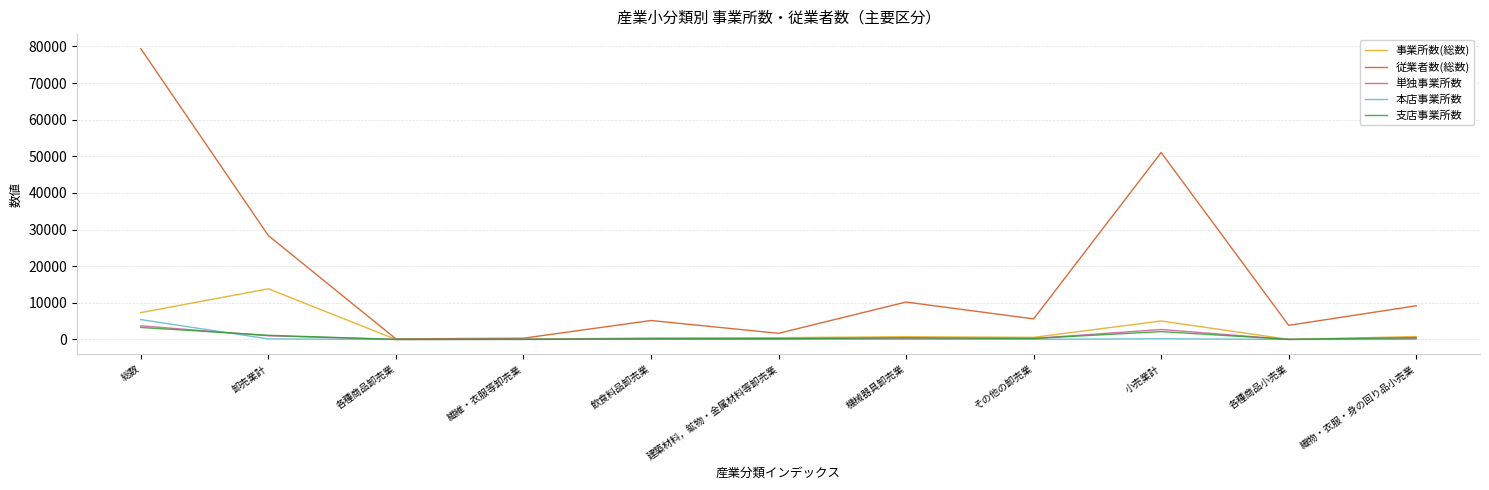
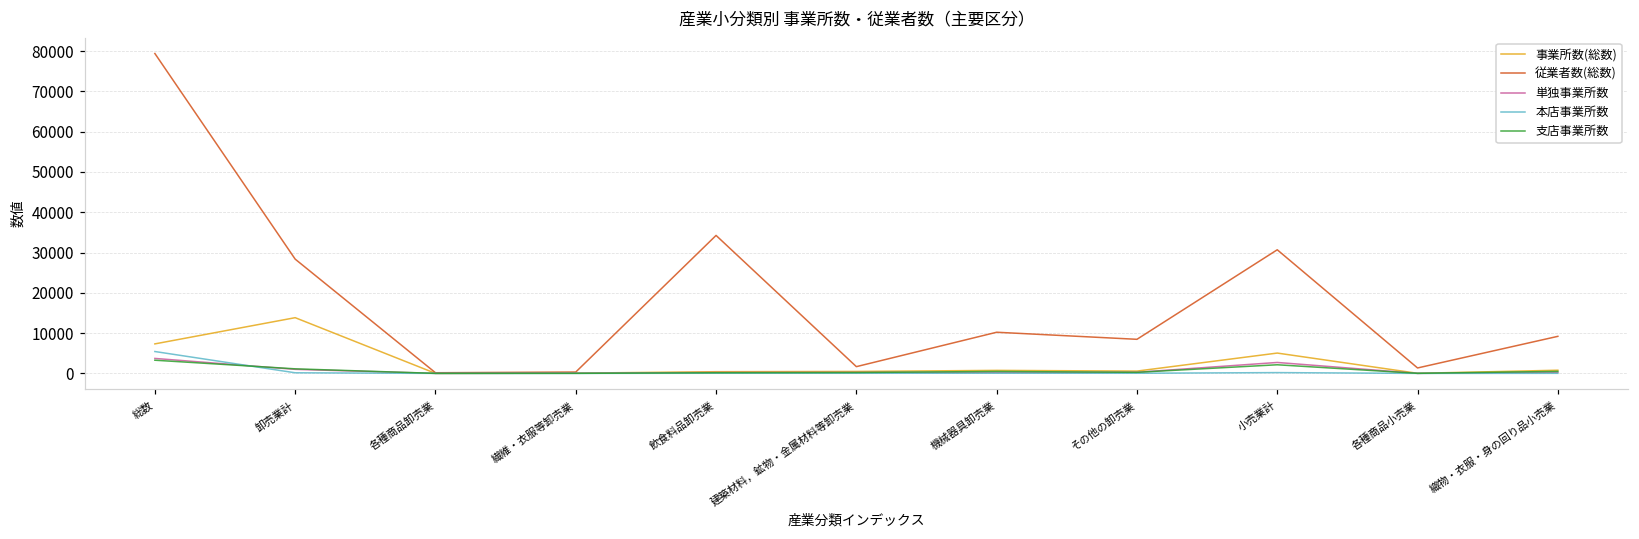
従業者数(総数), 飲食料品卸売業: 5000 -> 34000
従業者数(総数), その他の卸売業: 6000 -> 8000
従業者数(総数), 小売業計: 51000 -> 31000
従業者数(総数), 各種商品小売業: 4000 -> 1000
